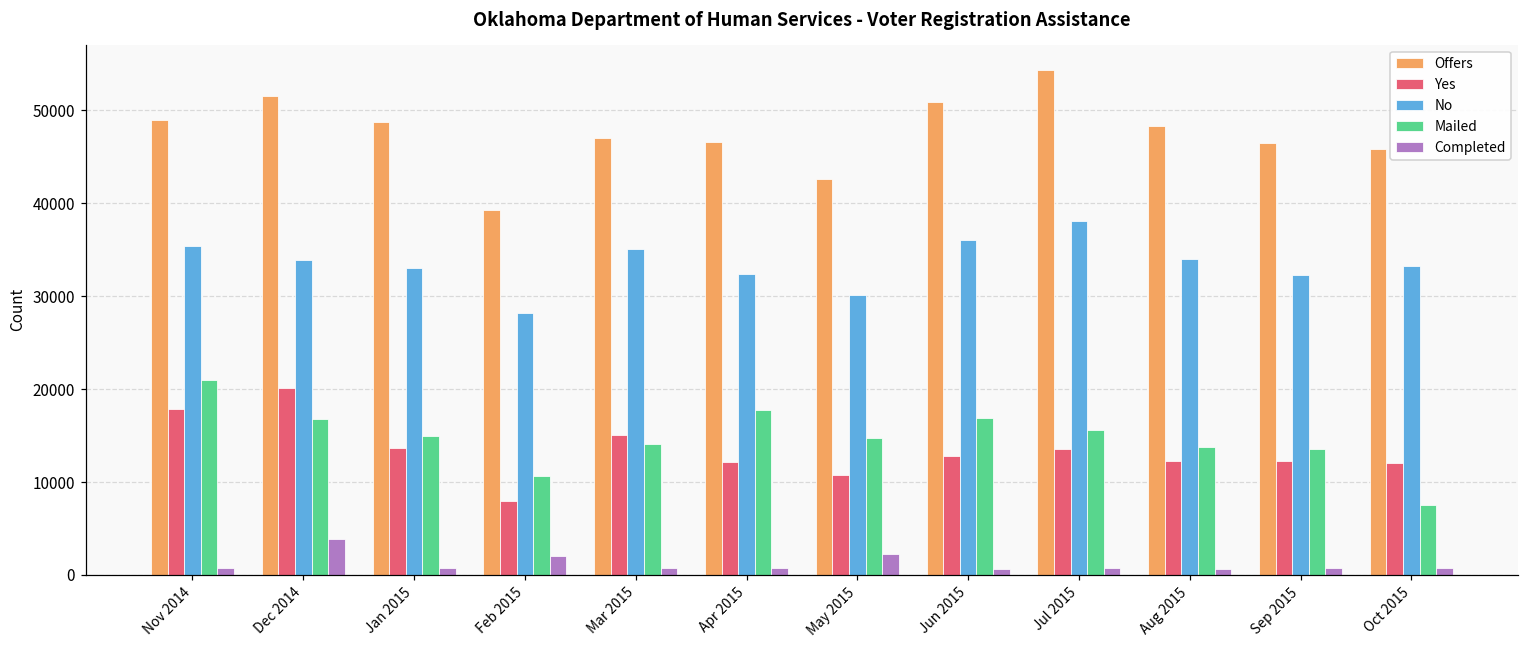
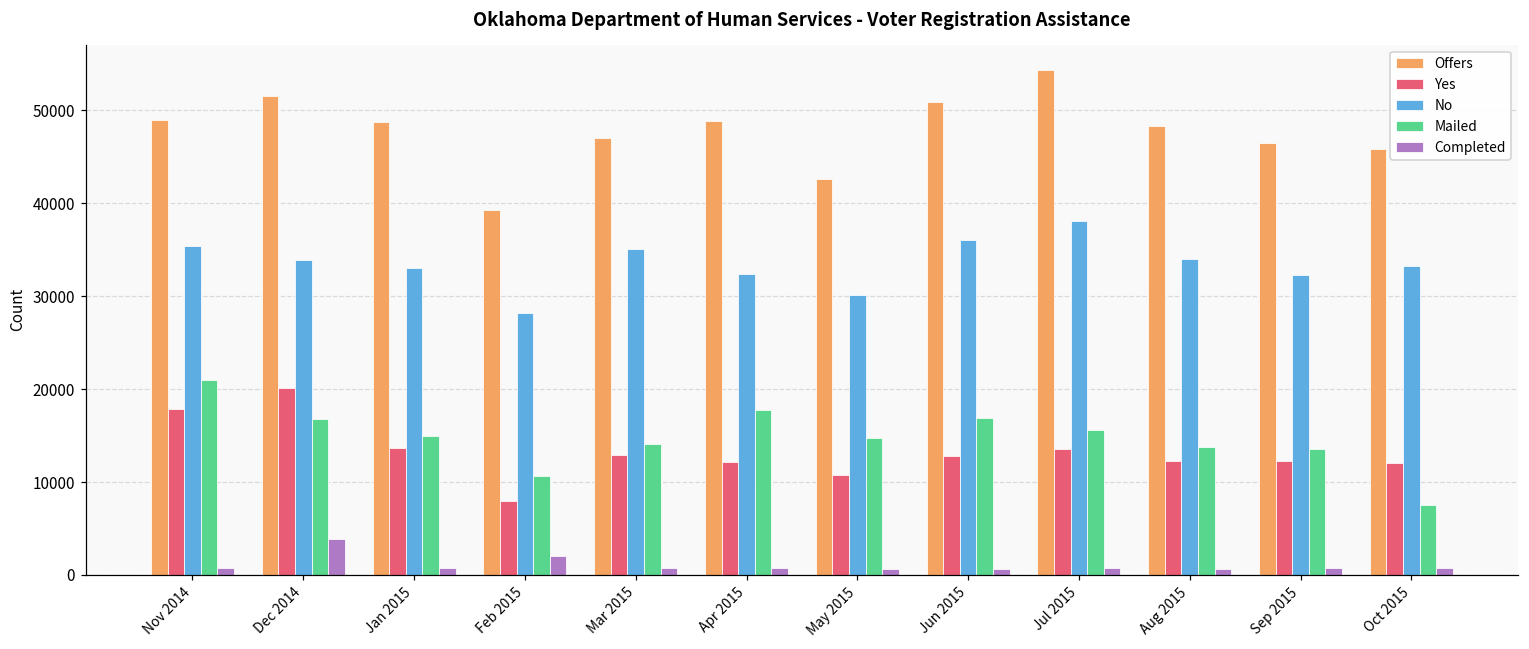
Yes, Mar 2015: 15000 -> 13000
Offers, Apr 2015: 47000 -> 49000
Completed, May 2015: 2000 -> 1000
